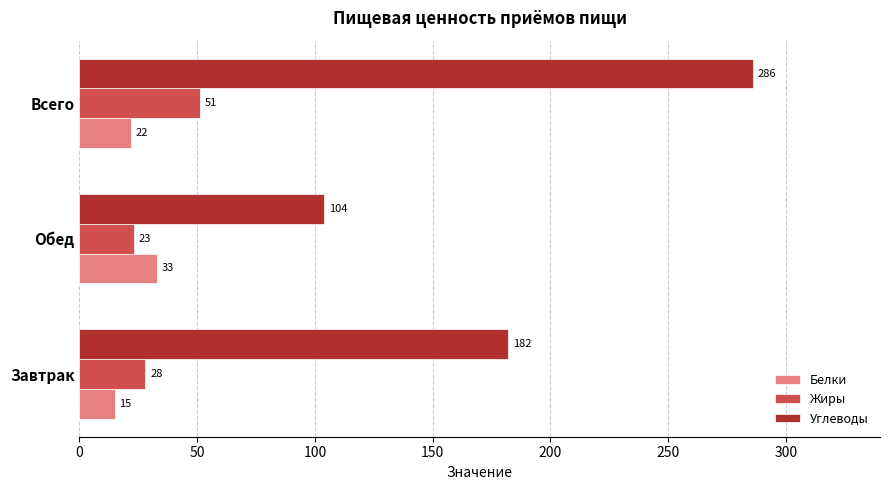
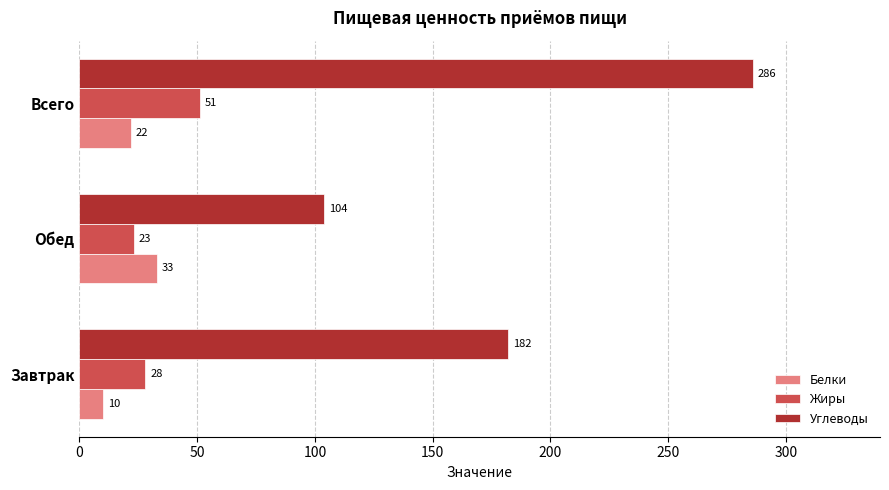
Белки, Завтрак: 15 -> 10
